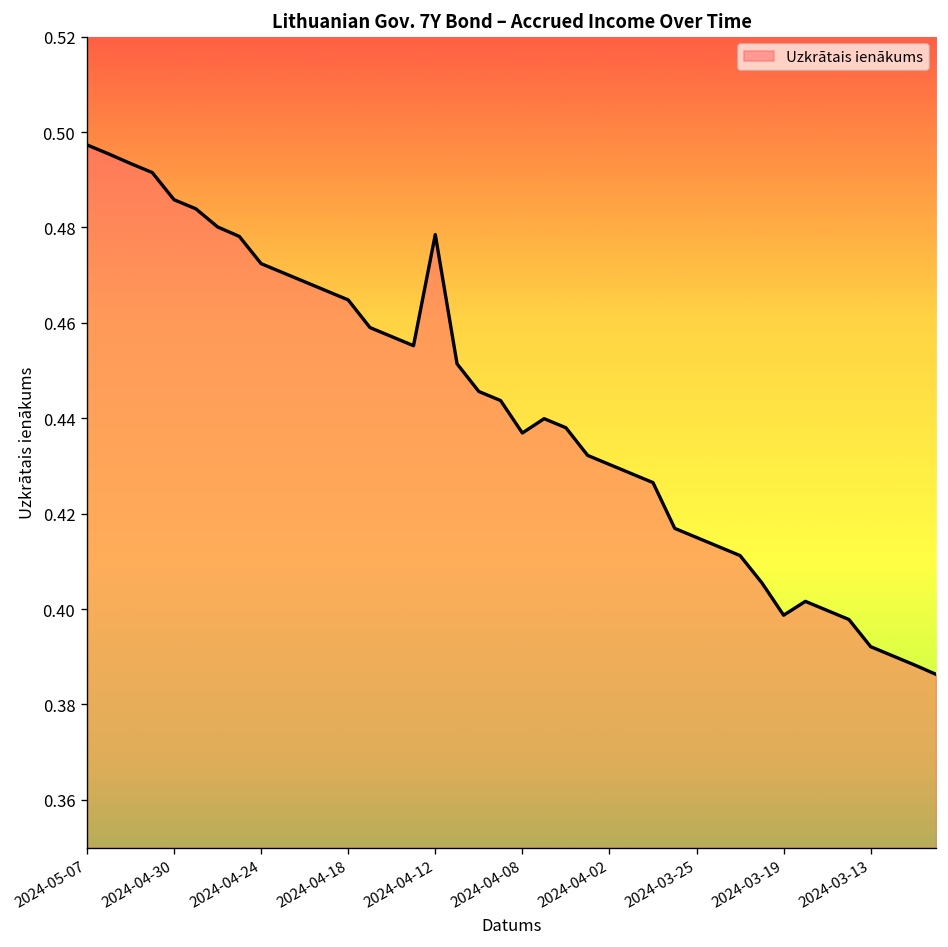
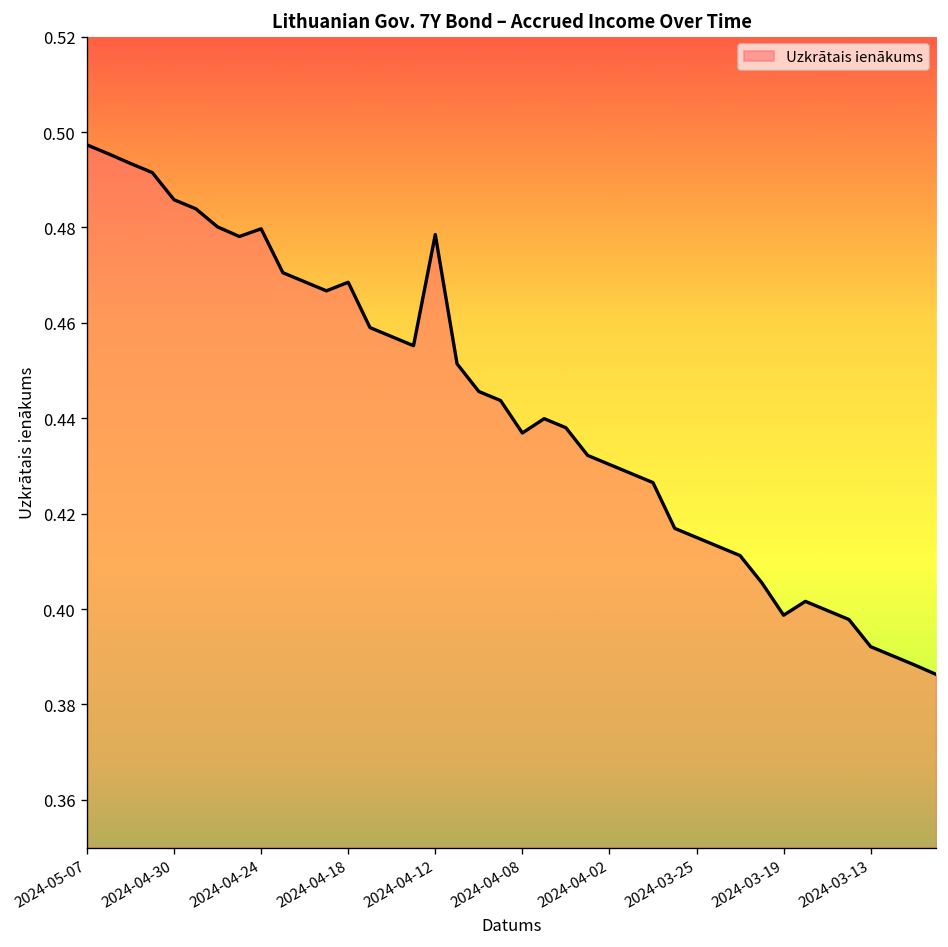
2024-04-24: 0.472 -> 0.480
2024-04-18: 0.465 -> 0.469
